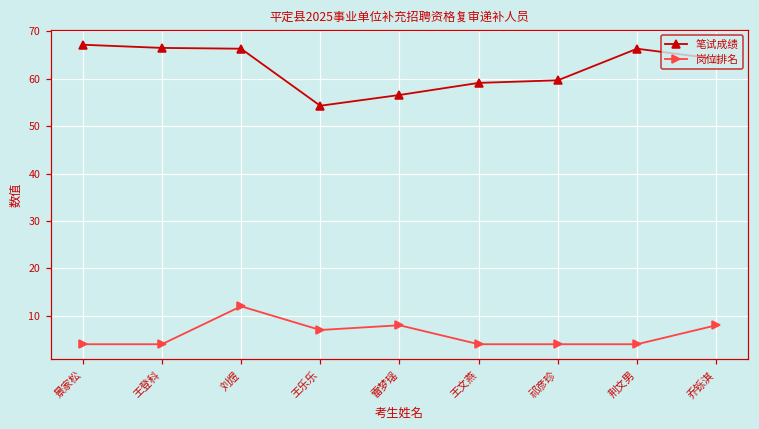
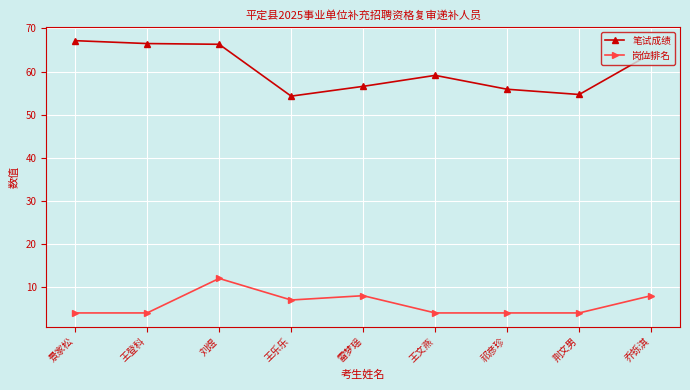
笔试成绩, 祁彦珍: 60 -> 56
笔试成绩, 荆文男: 66 -> 55
